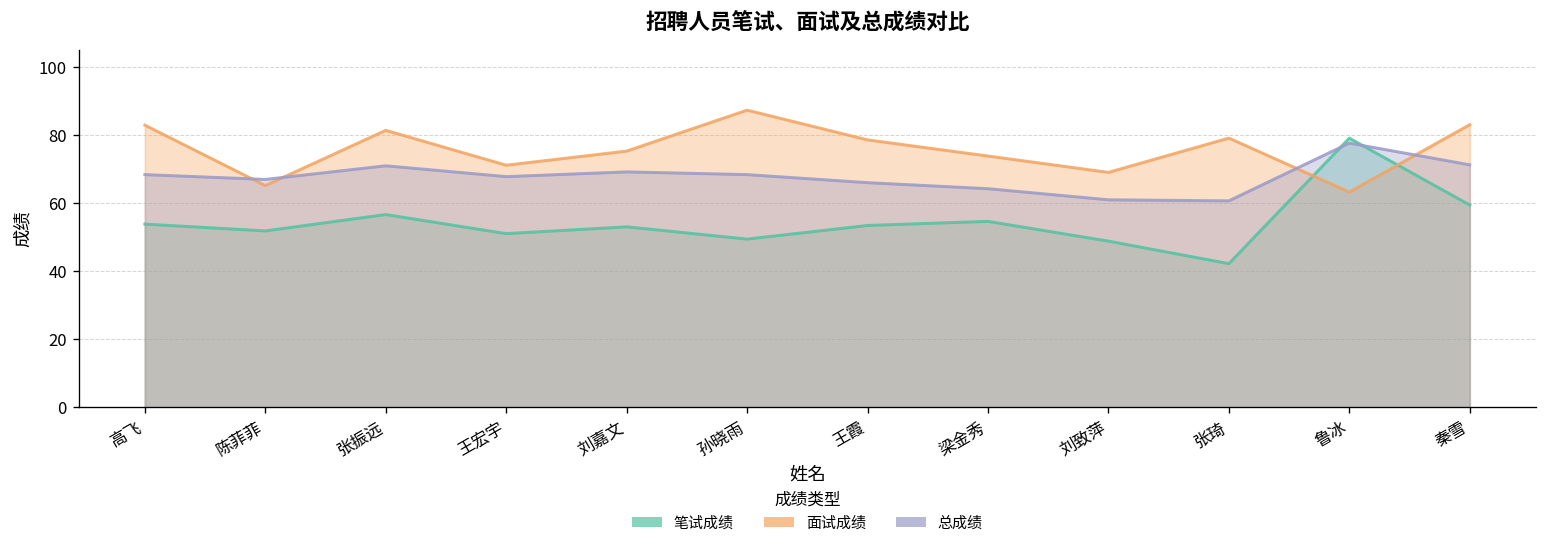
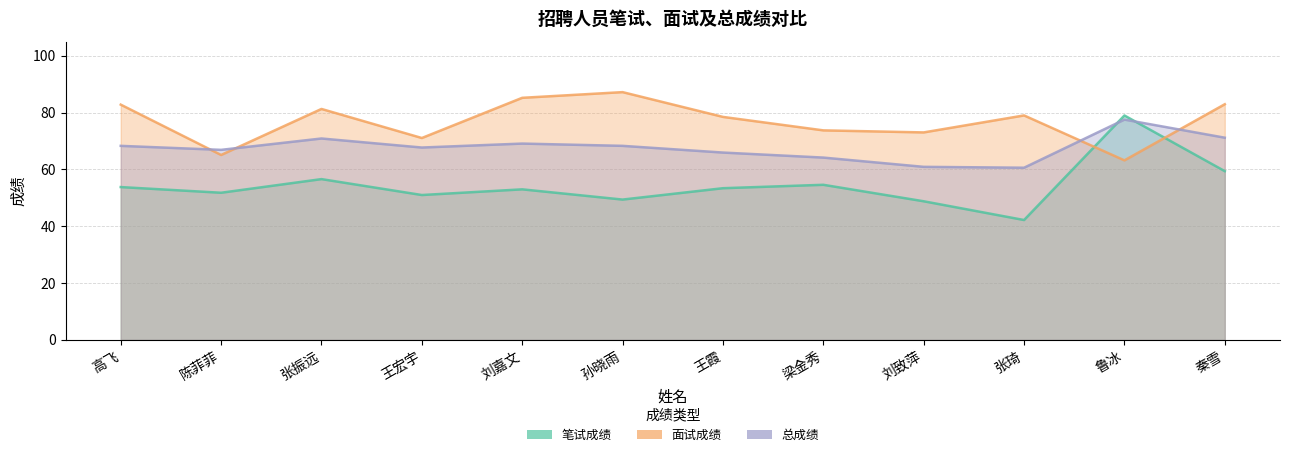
面试成绩, 刘嘉文: 75 -> 85
面试成绩, 刘致萍: 69 -> 73
